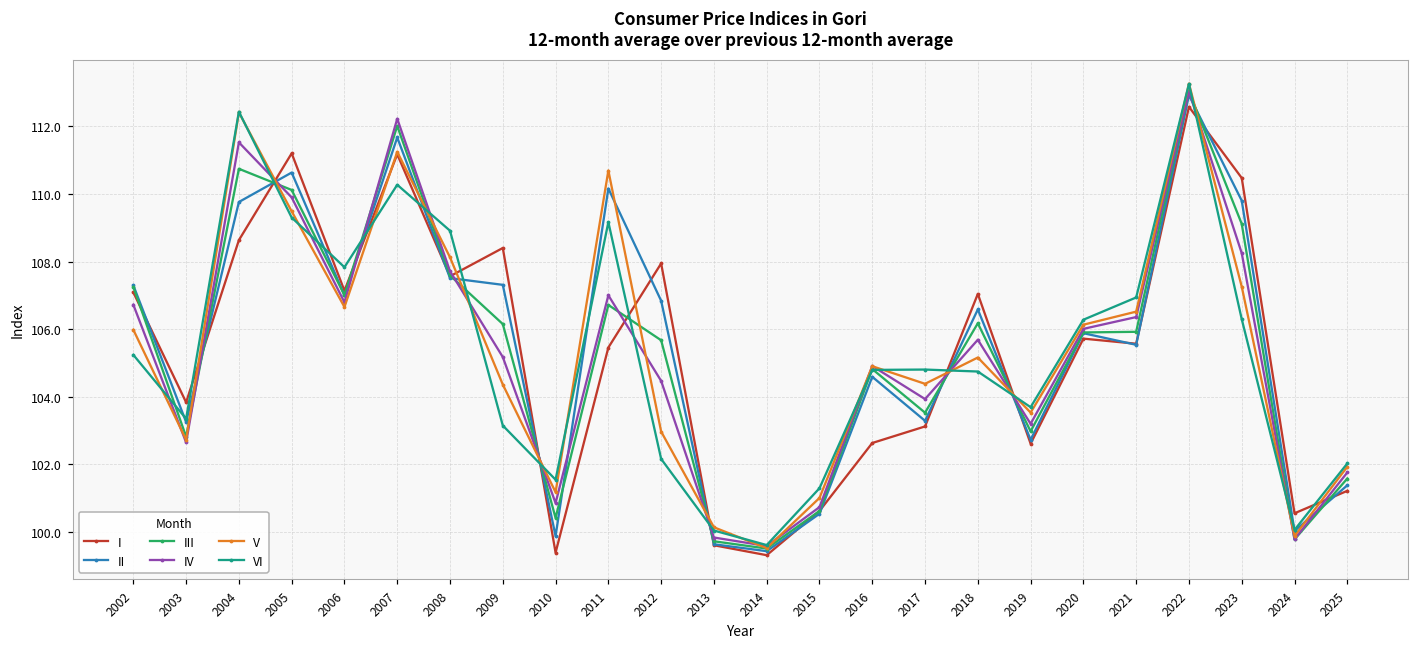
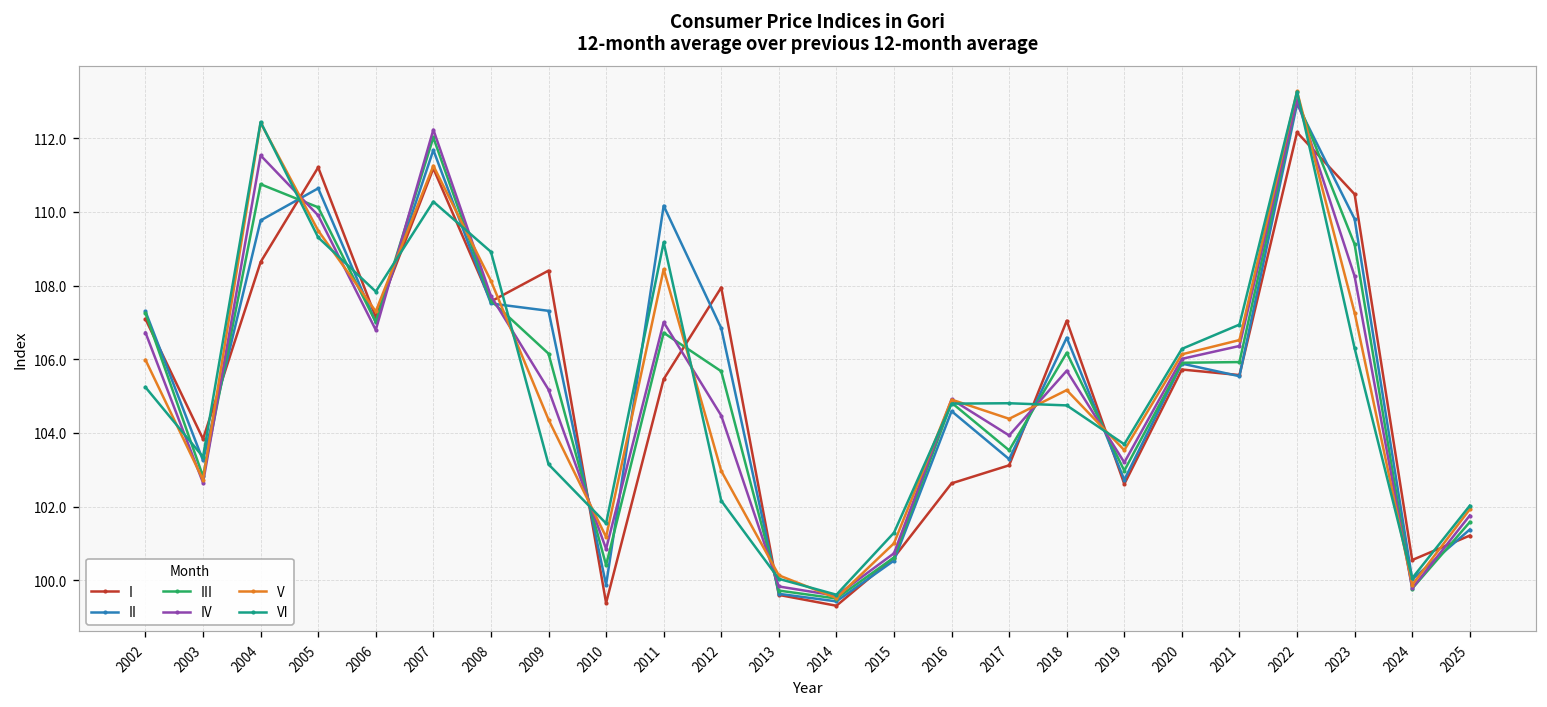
V, 2006: 106.7 -> 107.3
V, 2011: 110.7 -> 108.4
I, 2022: 112.6 -> 112.2
